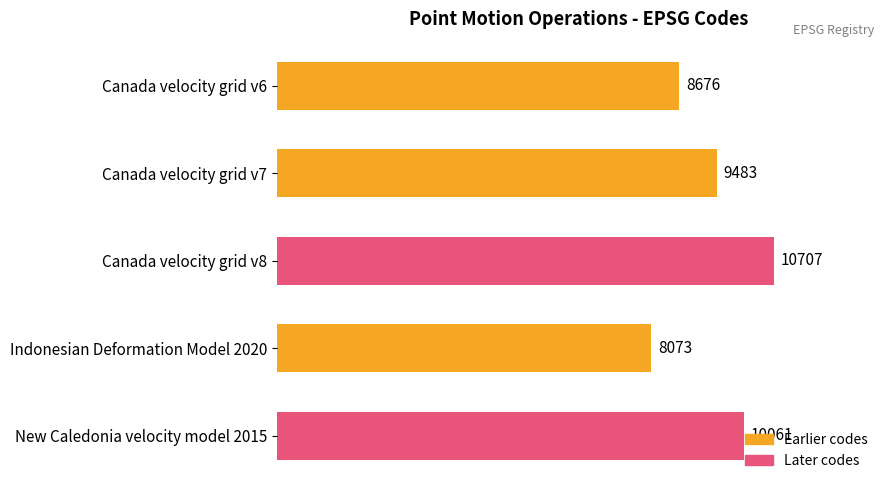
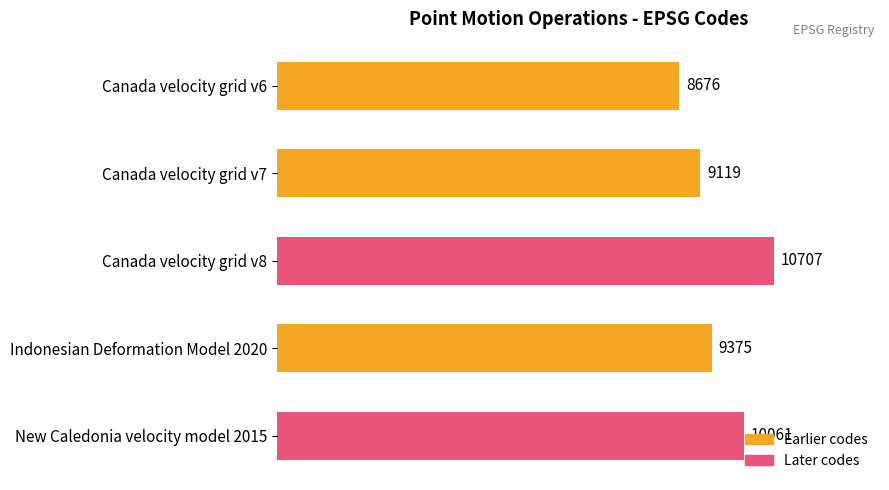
Canada velocity grid v7: 9483 -> 9119
Indonesian Deformation Model 2020: 8073 -> 9375
